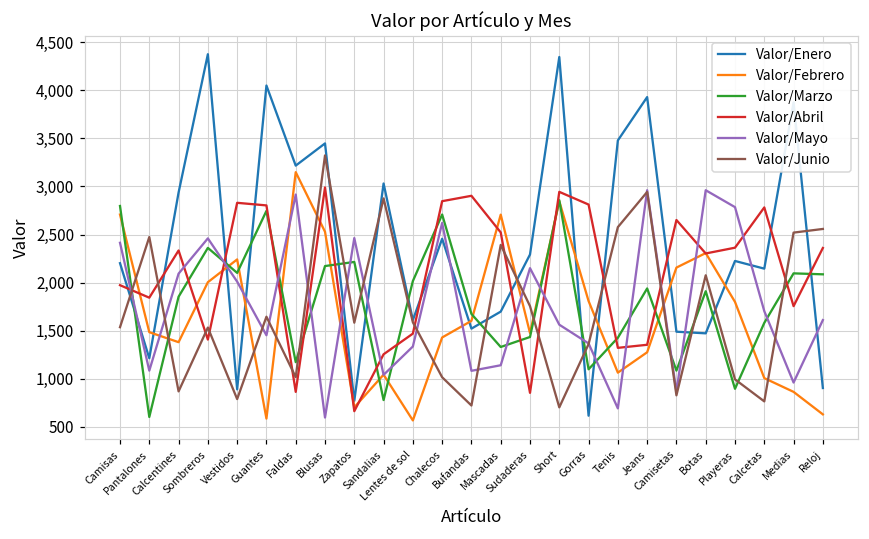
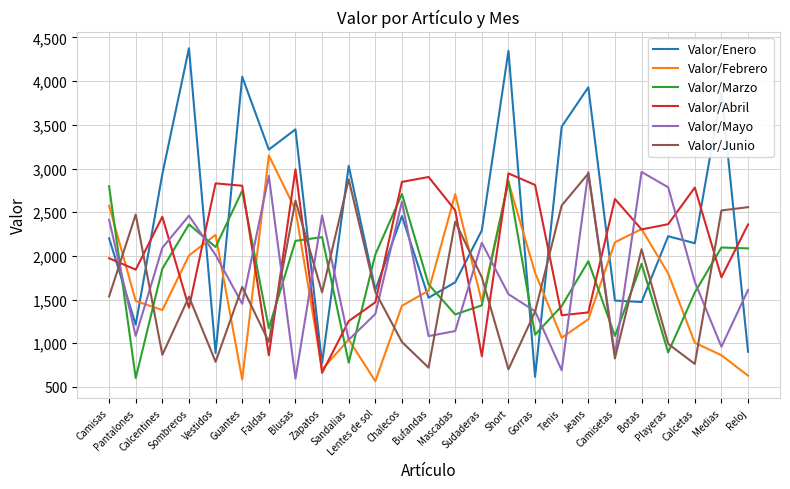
Valor/Febrero, Camisas: 2,700 -> 2,600
Valor/Abril, Calcentines: 2,300 -> 2,400
Valor/Junio, Blusas: 3,300 -> 2,600
